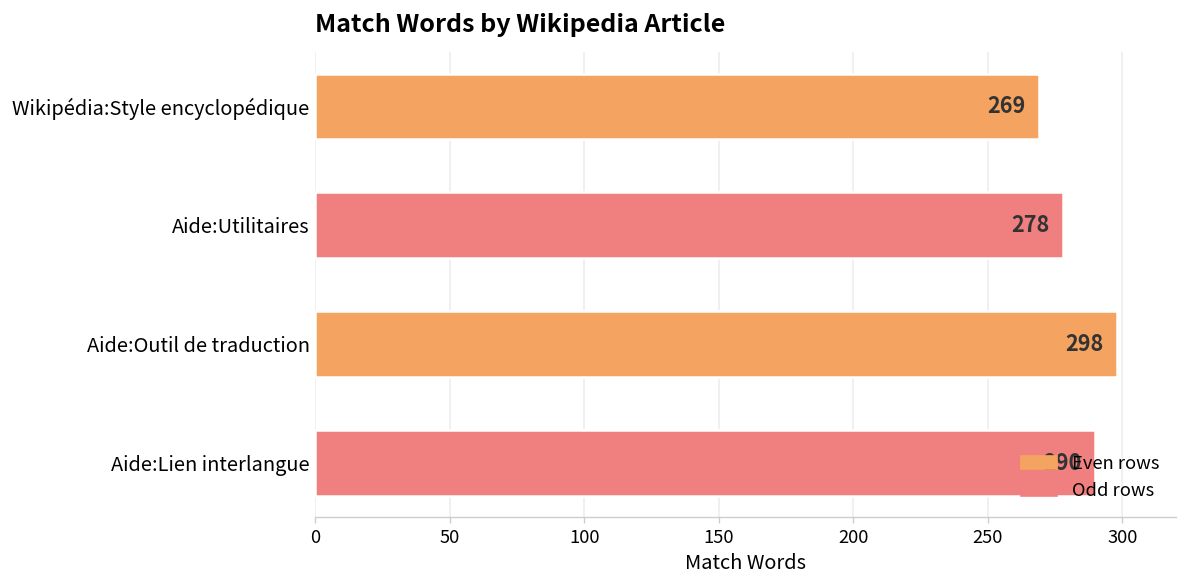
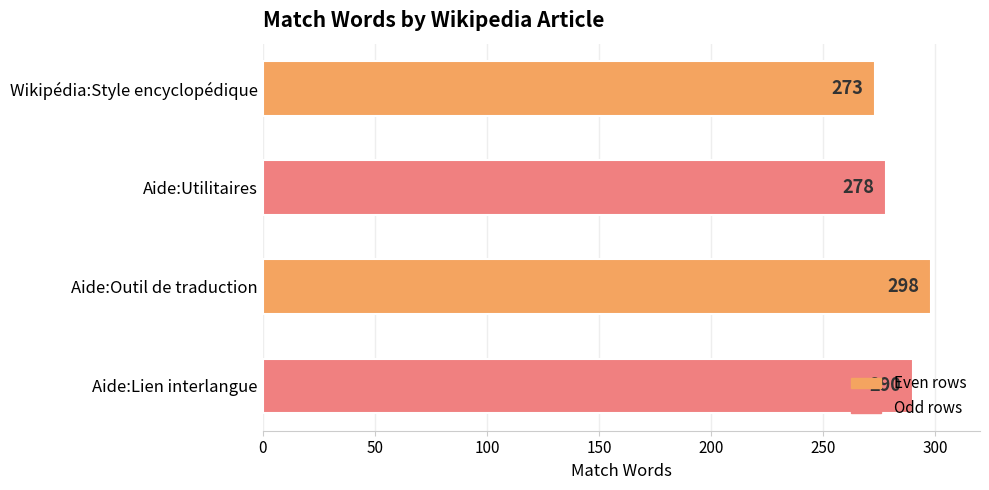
Wikipédia:Style encyclopédique: 269 -> 273
